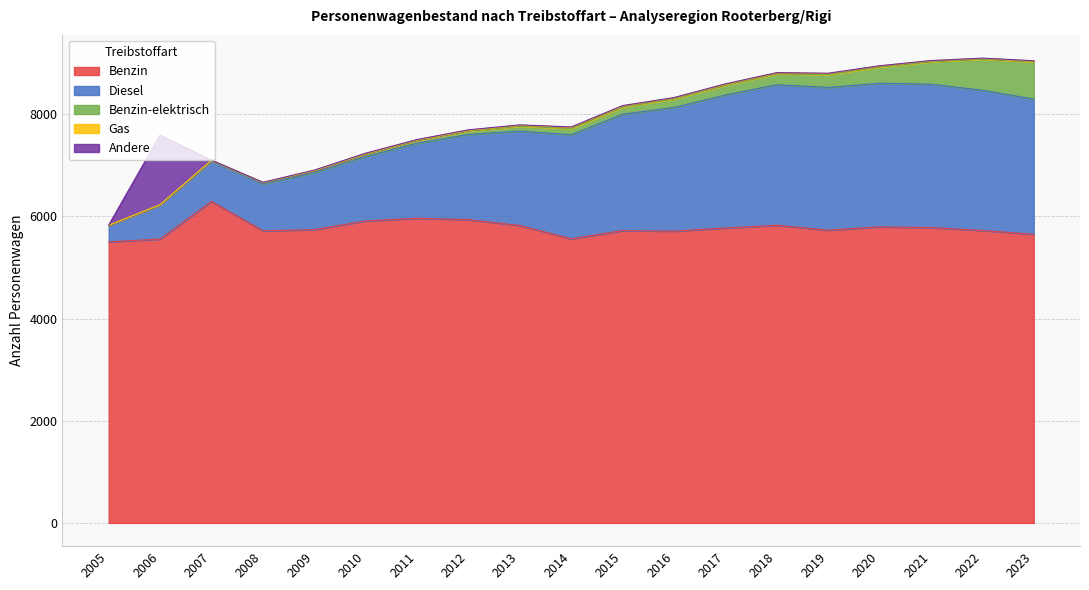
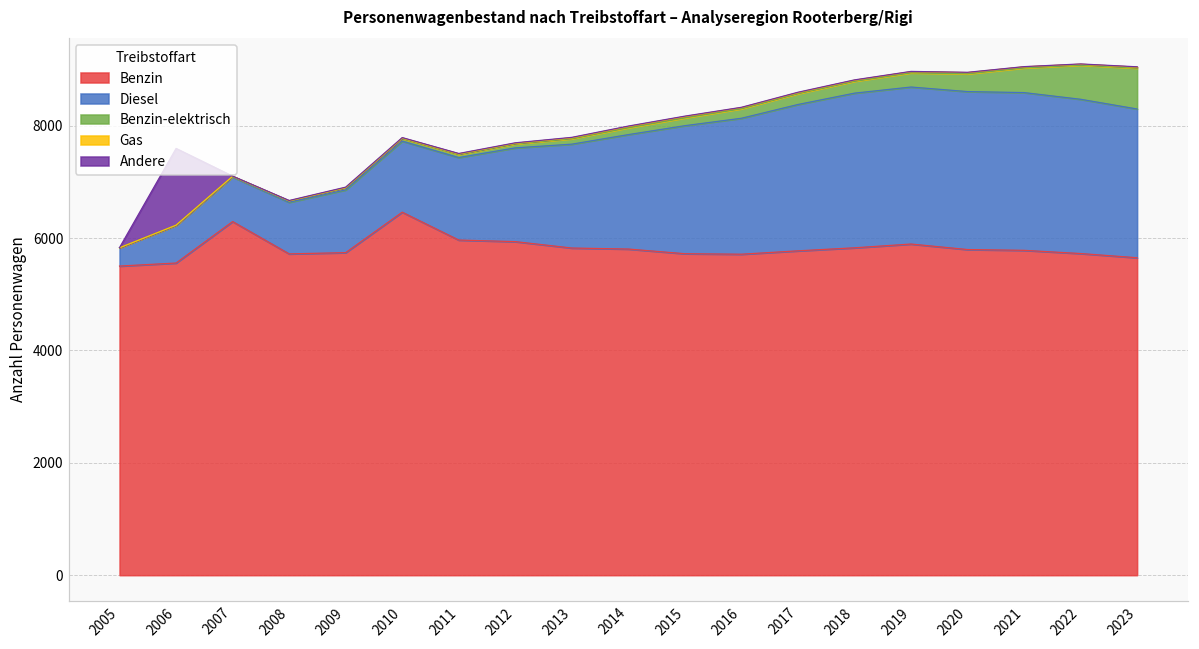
Benzin, 2010: 5900 -> 6500
Benzin, 2014: 5600 -> 5800
Benzin, 2019: 5700 -> 5900
